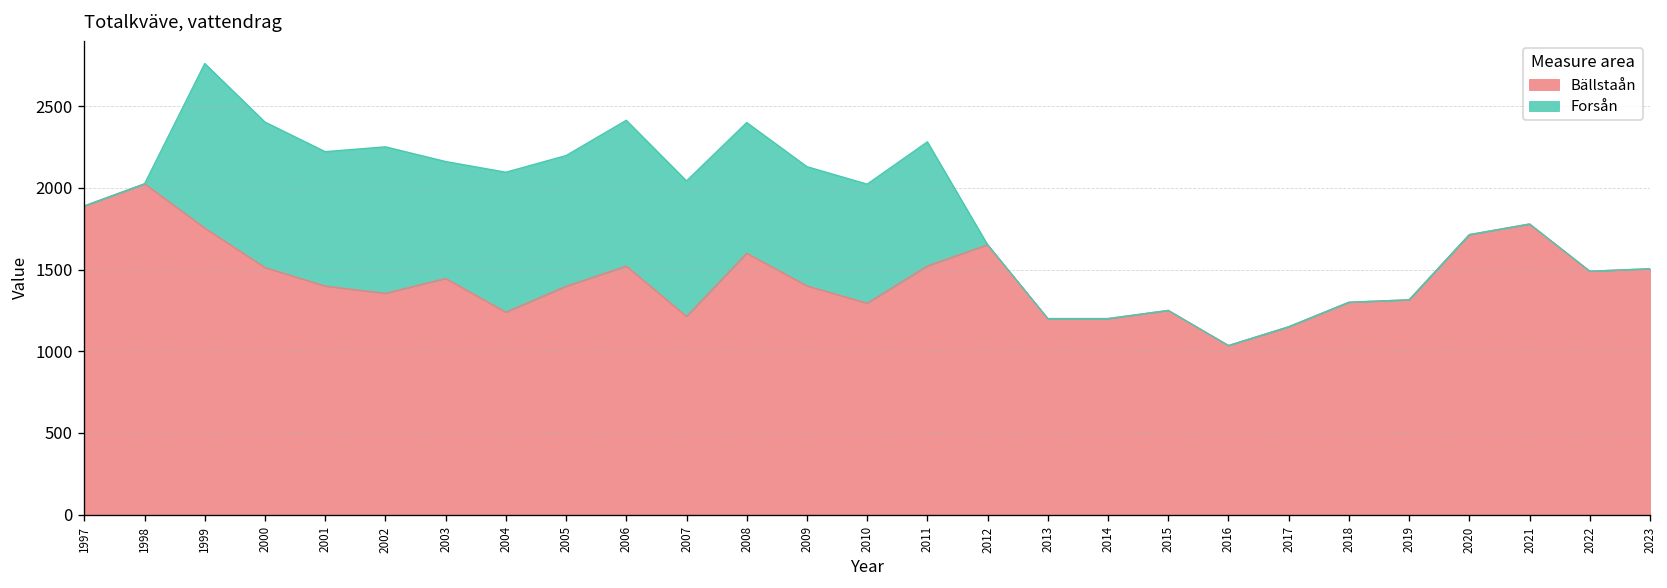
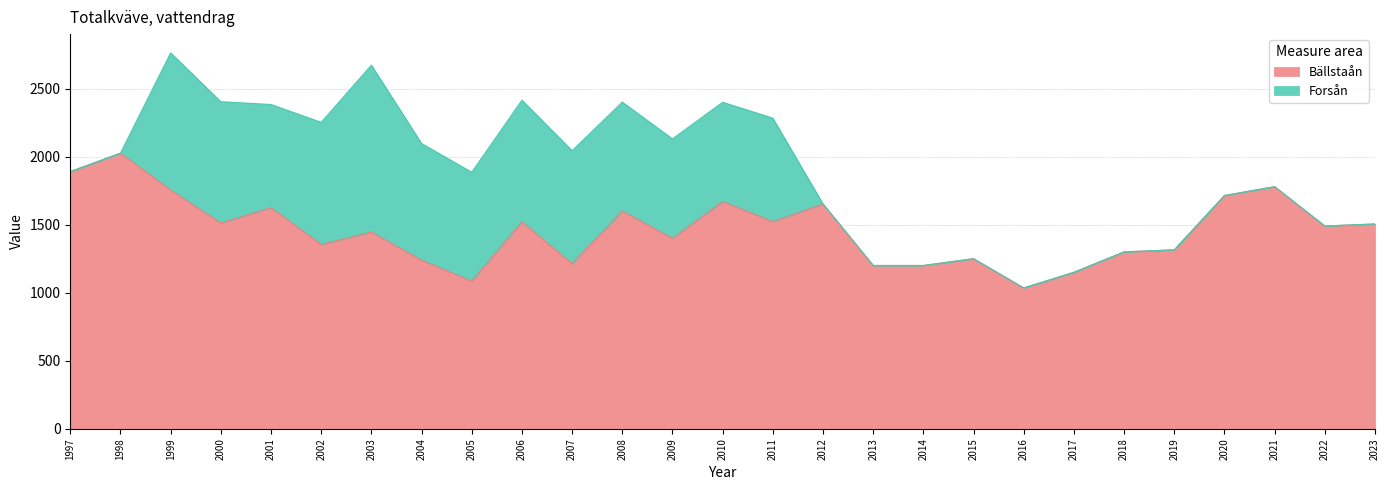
Bällstaån, 2001: 1400 -> 1620
Forsån, 2001: 820 -> 760
Forsån, 2003: 720 -> 1230
Bällstaån, 2005: 1400 -> 1090
Bällstaån, 2010: 1290 -> 1670
